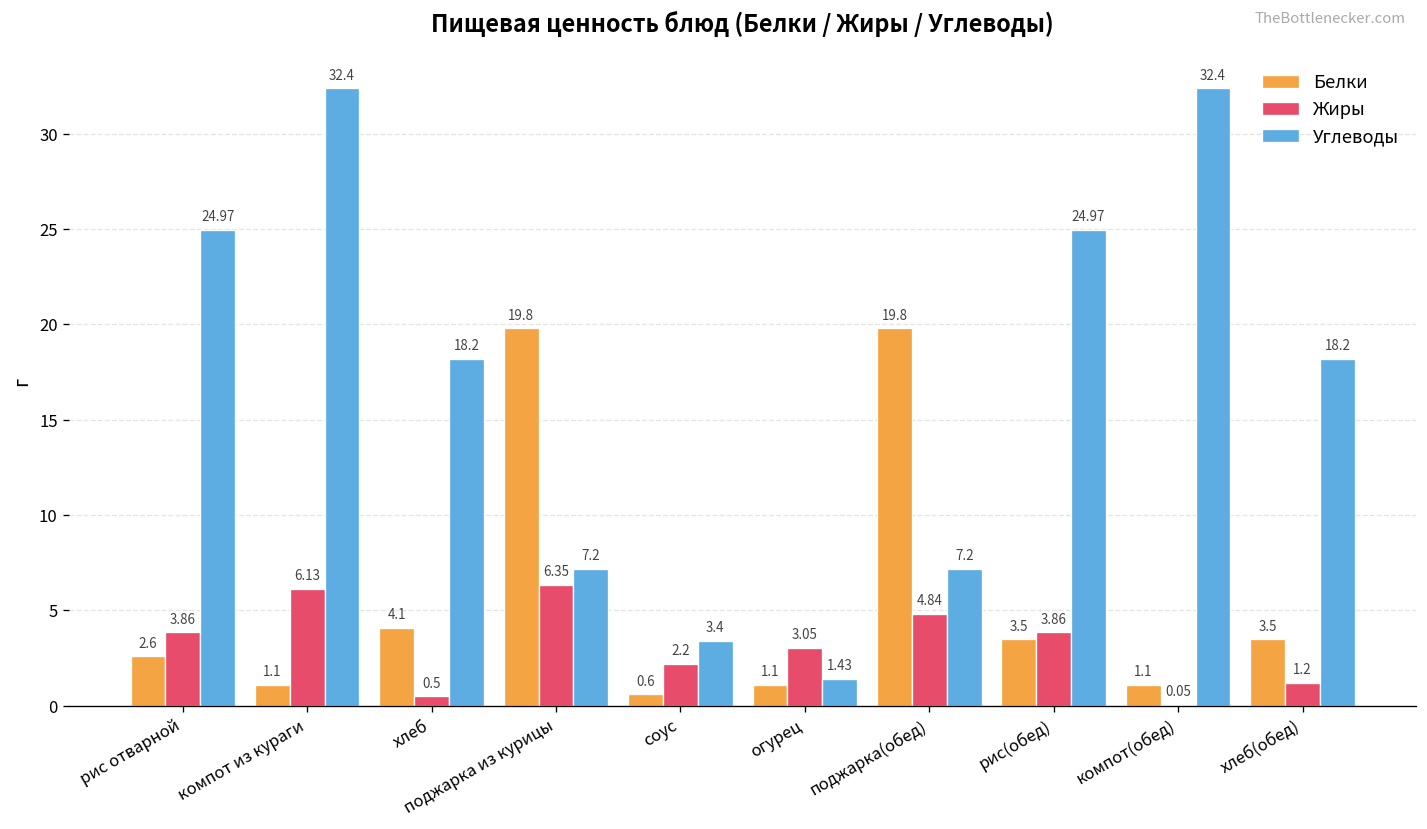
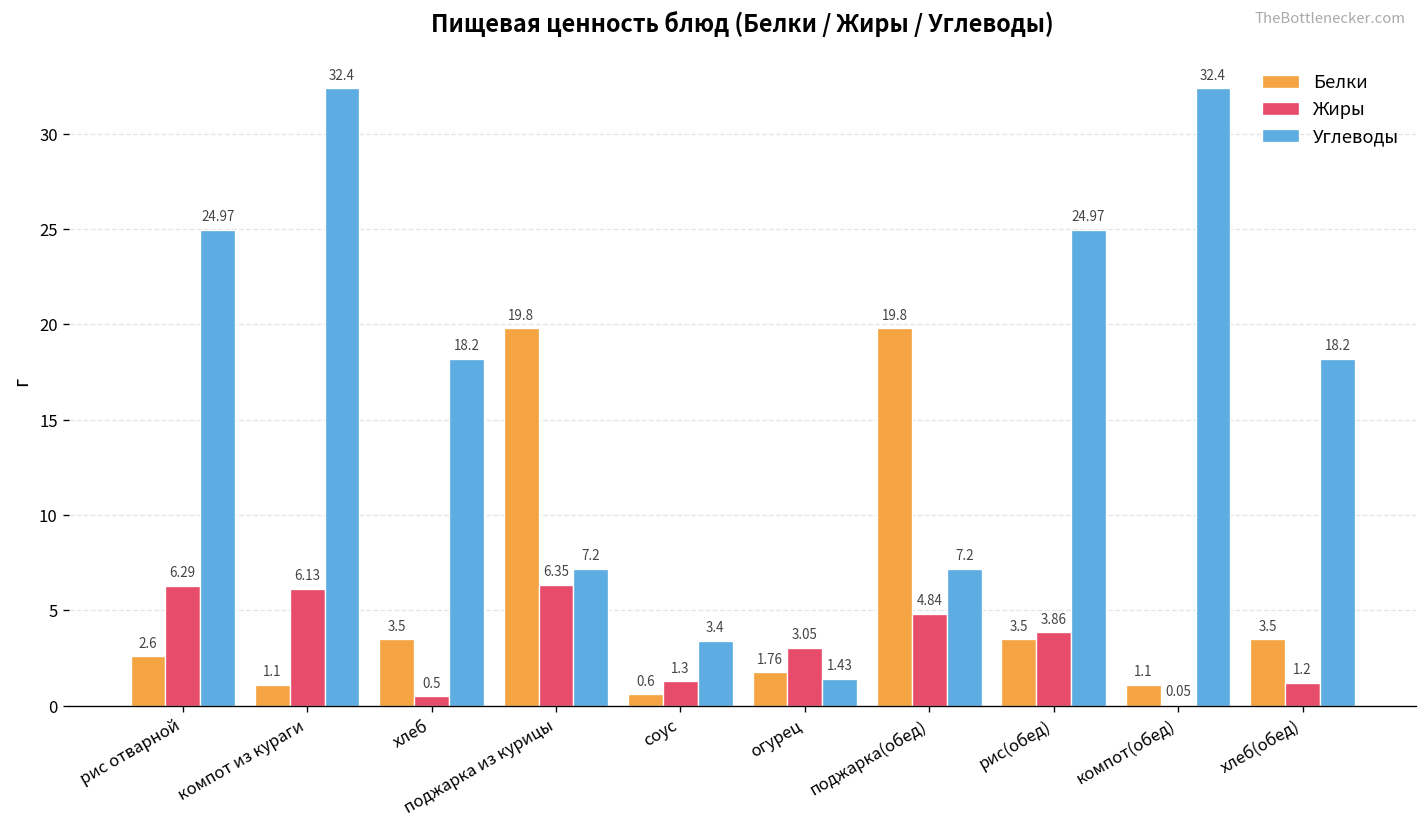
Жиры, рис отварной: 3.86 -> 6.29
Белки, хлеб: 4.1 -> 3.5
Жиры, соус: 2.2 -> 1.3
Белки, огурец: 1.1 -> 1.76
